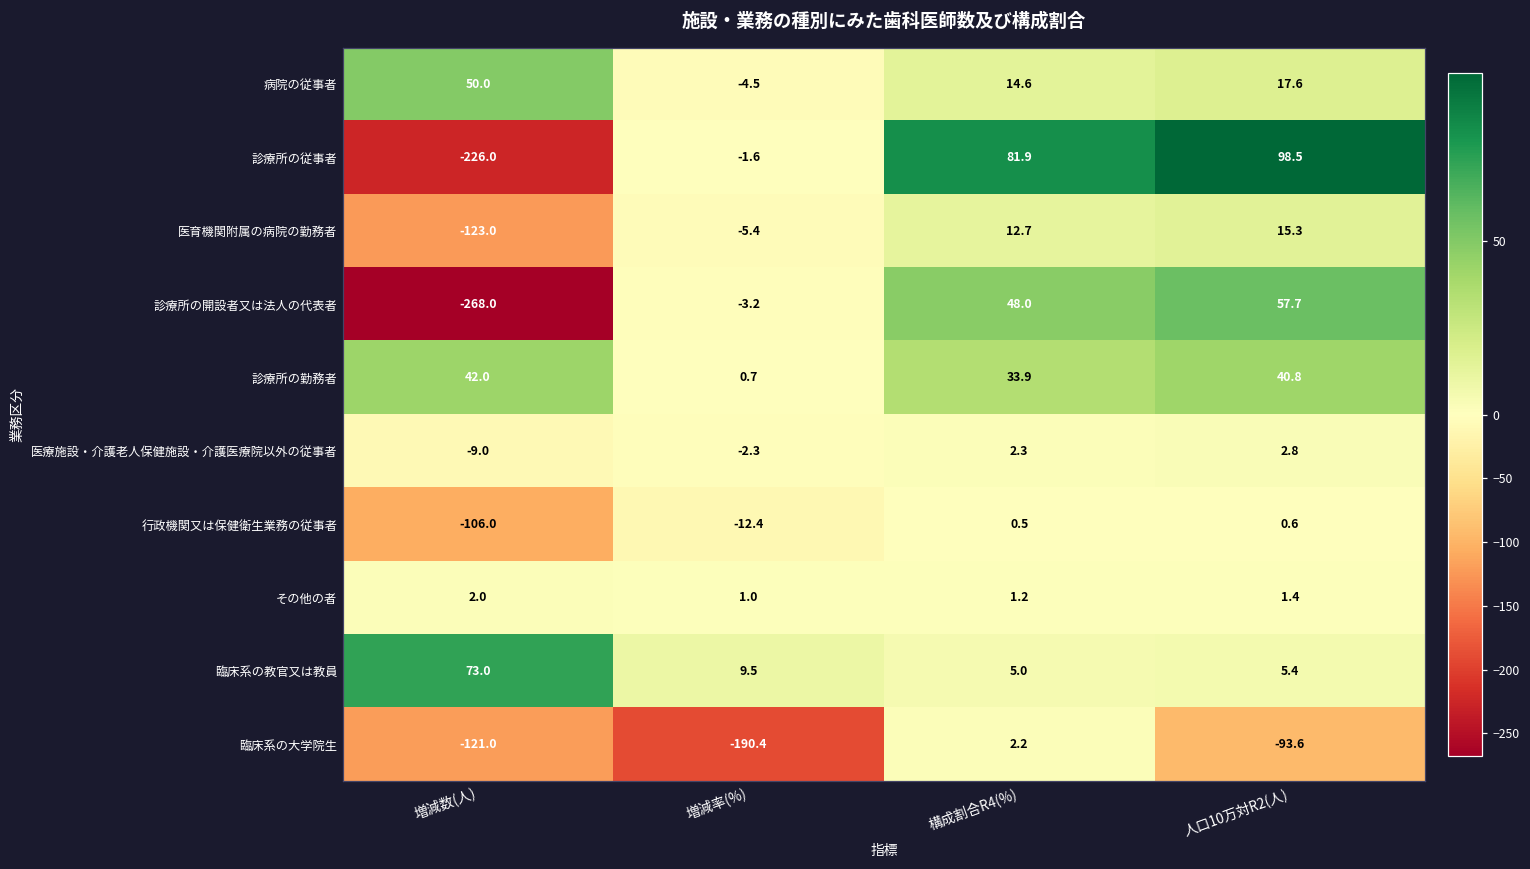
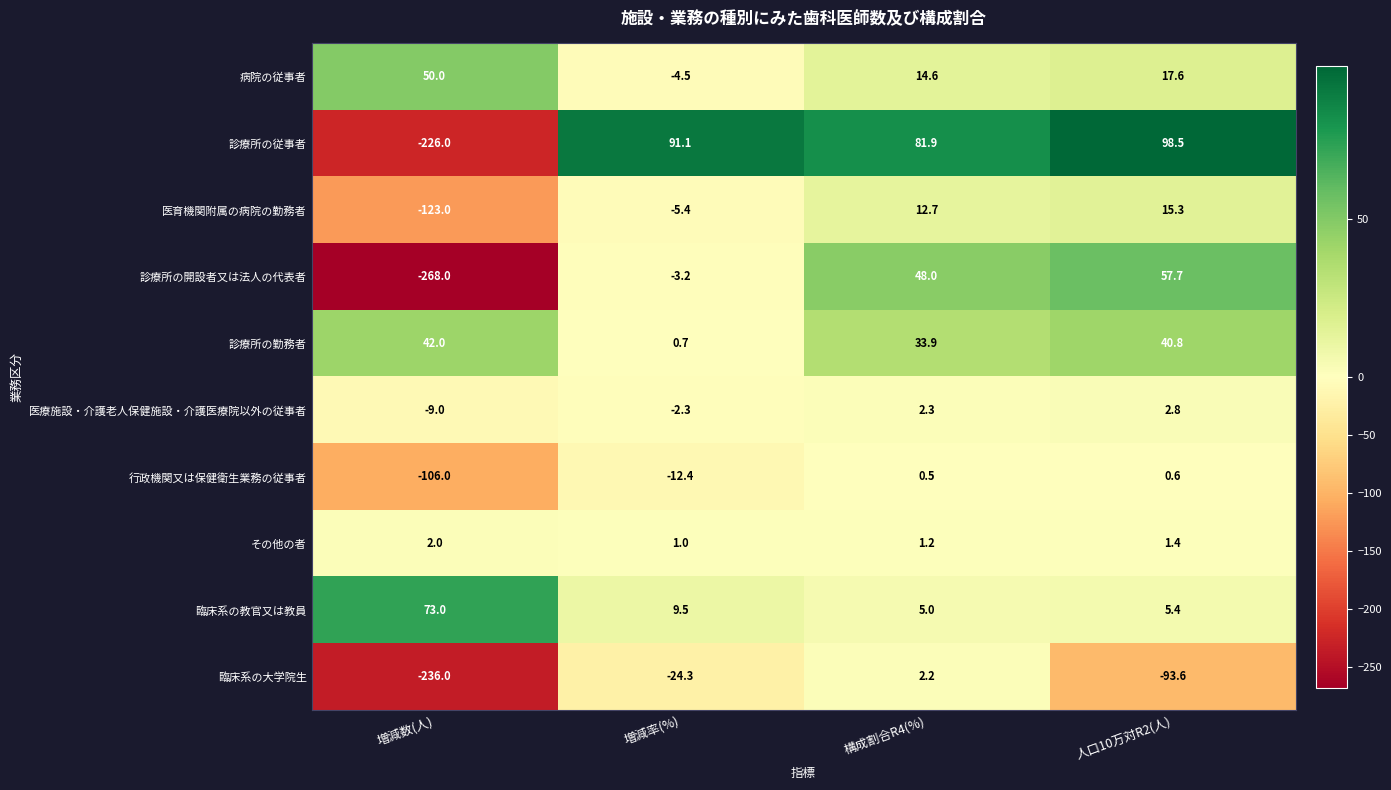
診療所の従事者, 増減率(%): -1.6 -> 91.1
臨床系の大学院生, 増減数(人): -121.0 -> -236.0
臨床系の大学院生, 増減率(%): -190.4 -> -24.3
